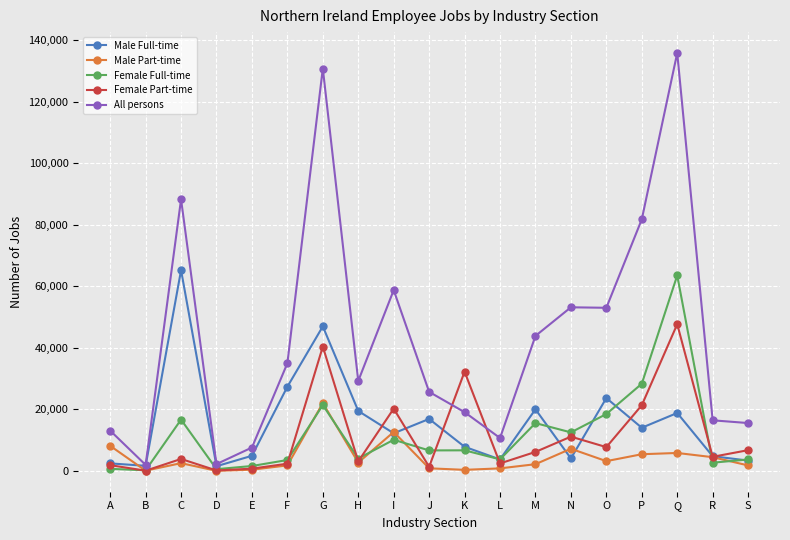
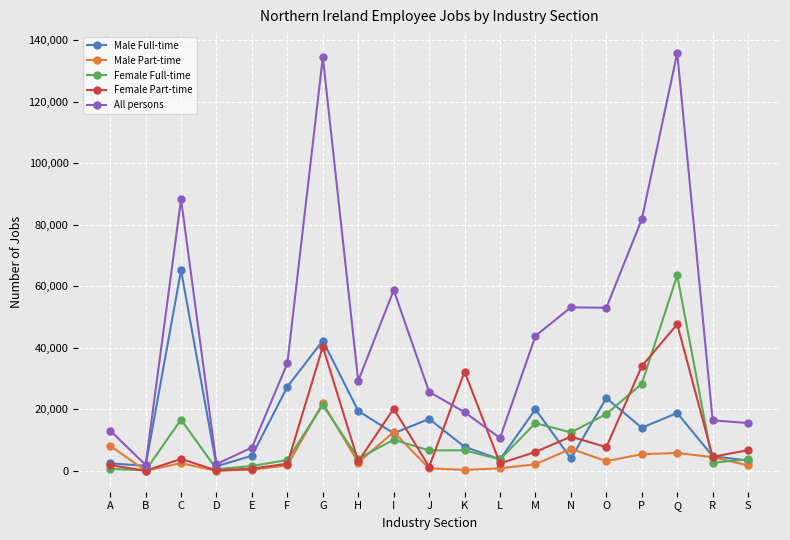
Male Full-time, G: 47,000 -> 42,000
All persons, G: 131,000 -> 135,000
Female Part-time, P: 21,000 -> 34,000
